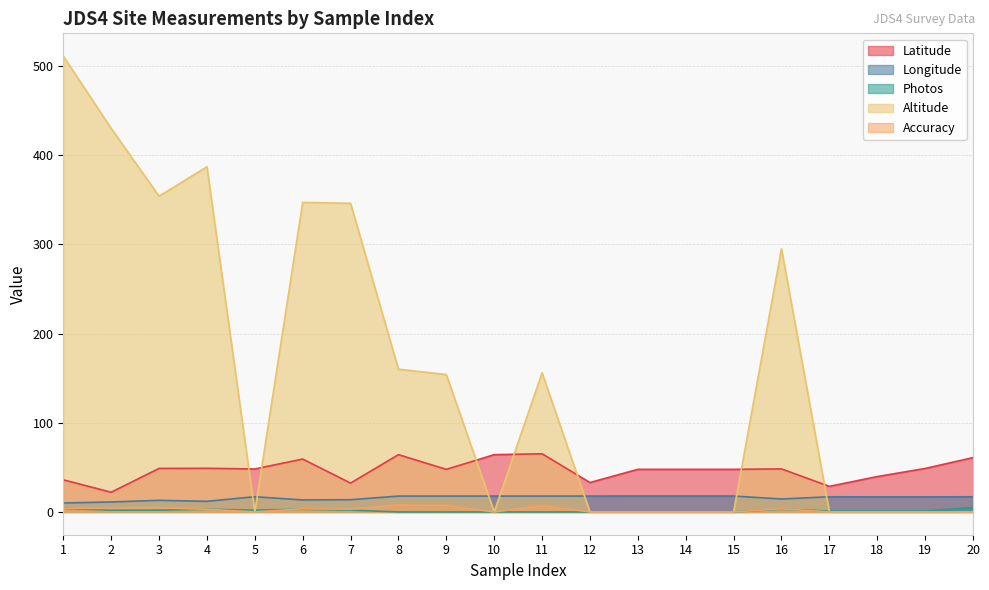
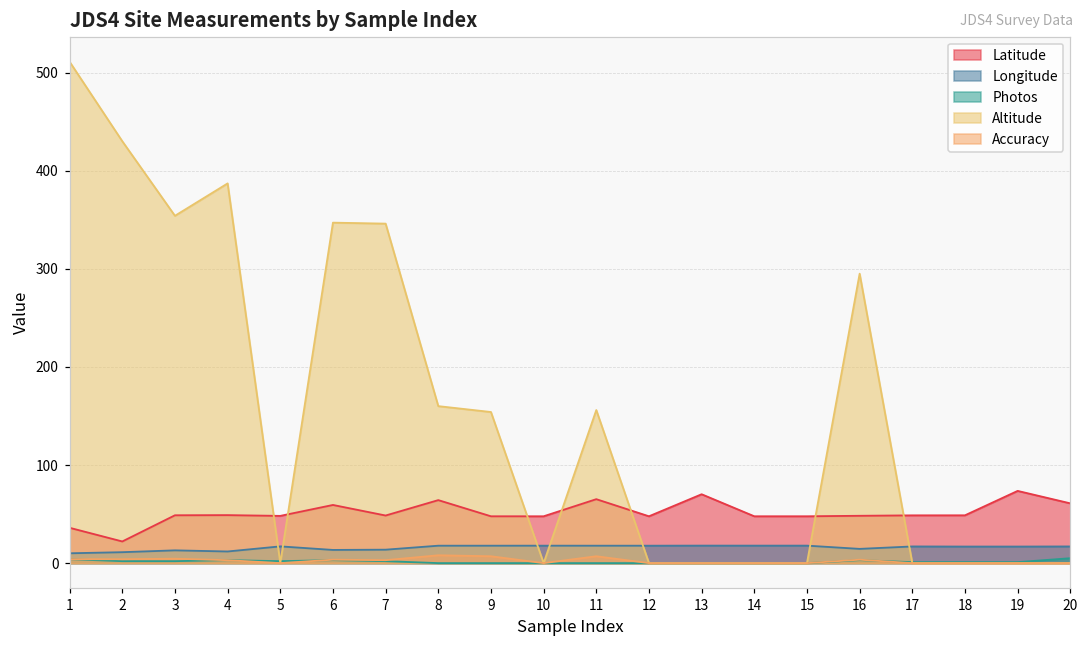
Latitude, 7: 30 -> 50
Latitude, 10: 60 -> 50
Latitude, 12: 30 -> 50
Latitude, 13: 50 -> 70
Latitude, 17: 30 -> 50
Latitude, 18: 40 -> 50
Latitude, 19: 50 -> 70
